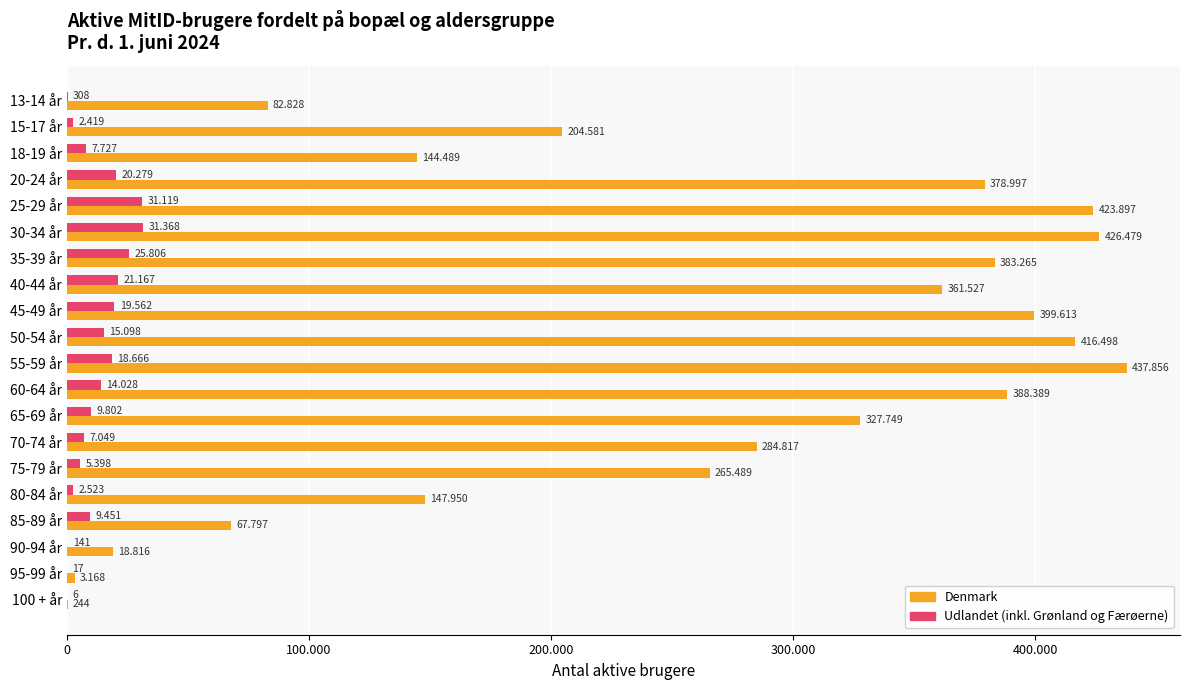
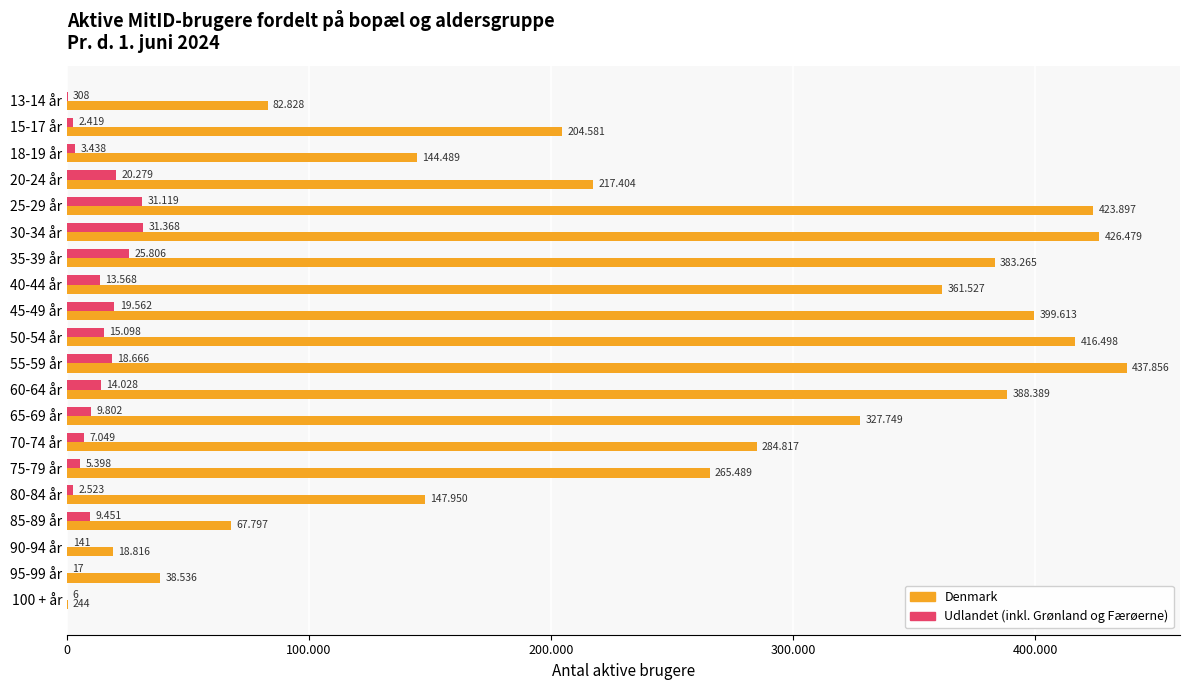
Udlandet (inkl. Grønland og Færøerne), 18-19 år: 7.727 -> 3.438
Denmark, 20-24 år: 378.997 -> 217.404
Udlandet (inkl. Grønland og Færøerne), 40-44 år: 21.167 -> 13.568
Denmark, 95-99 år: 3.168 -> 38.536
